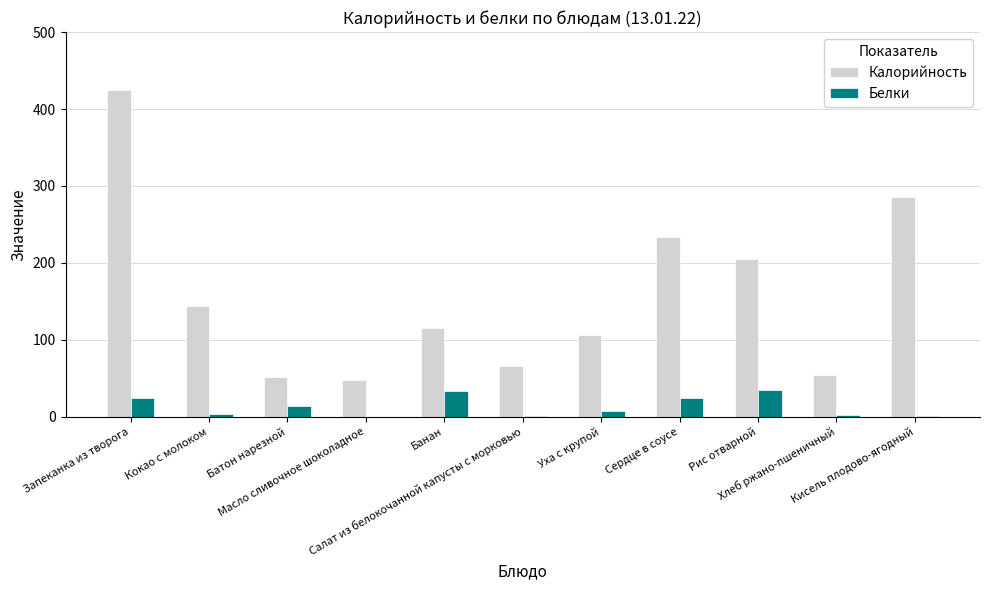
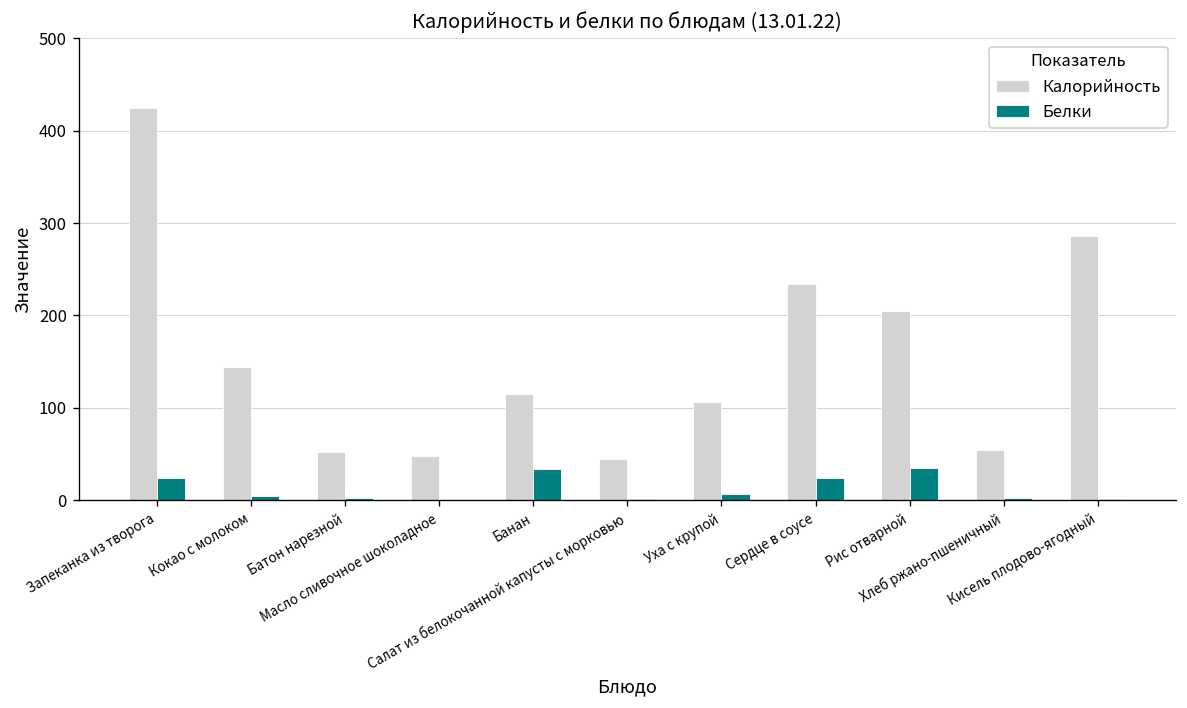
Белки, Батон нарезной: 10 -> 0
Калорийность, Салат из белокочанной капусты с морковью: 70 -> 50
